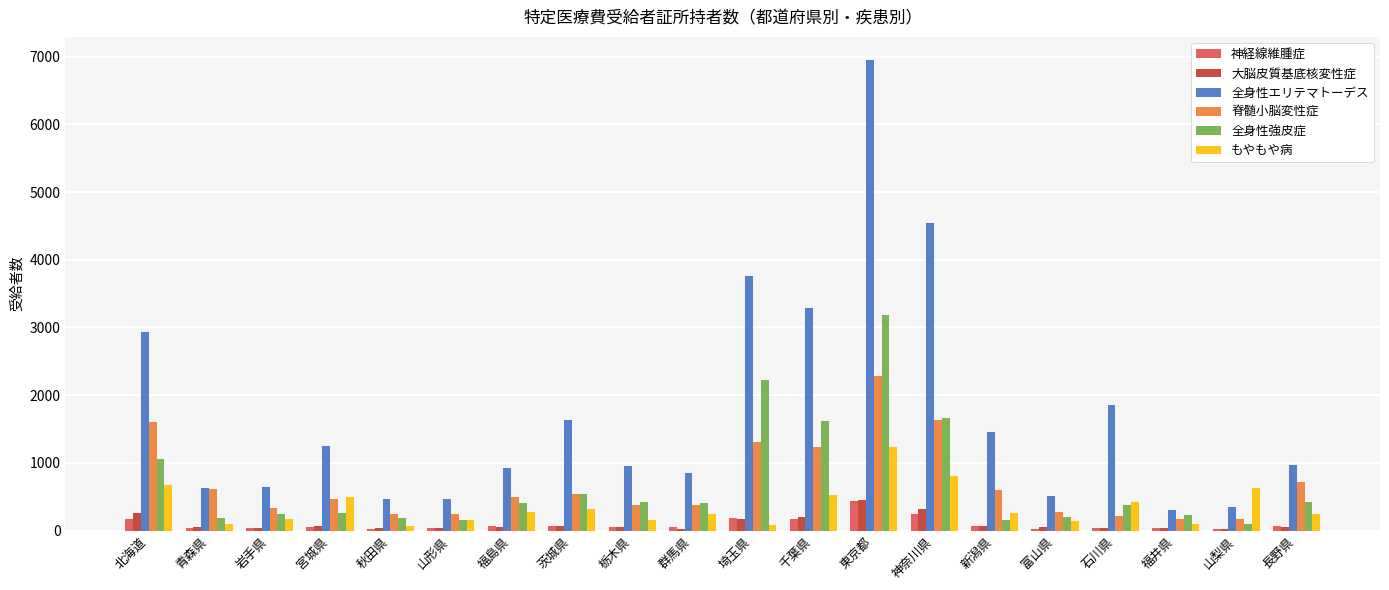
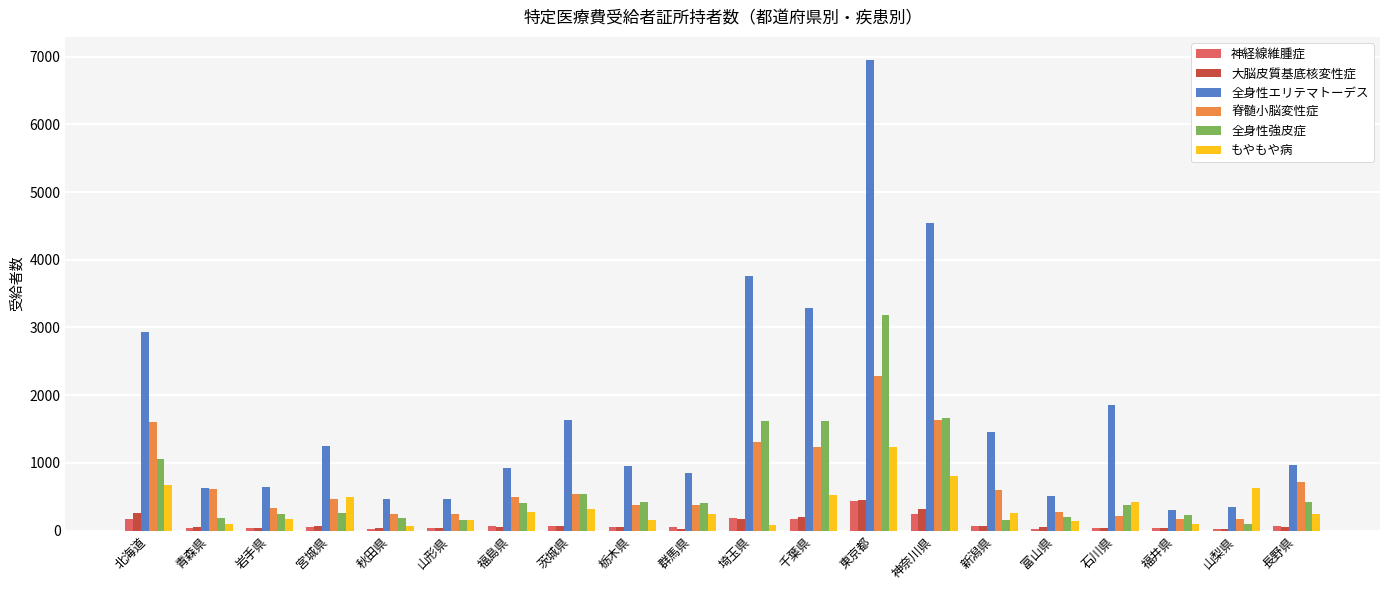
全身性強皮症, 埼玉県: 2200 -> 1600
